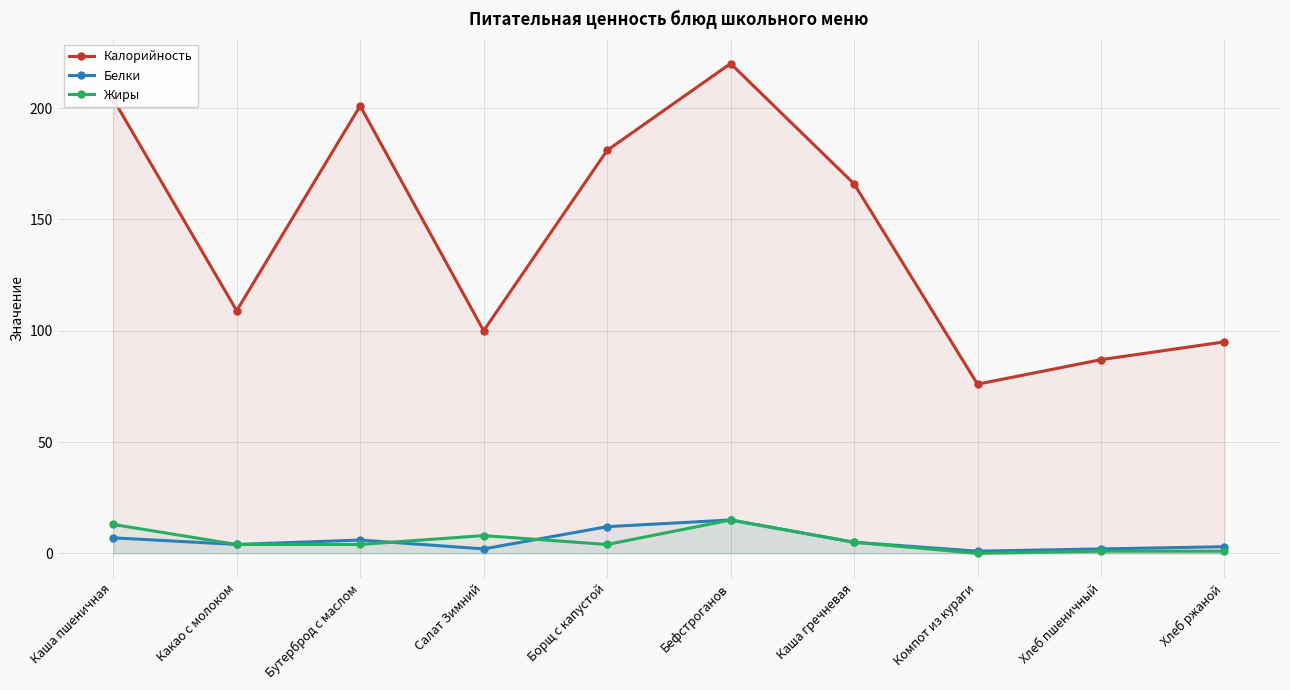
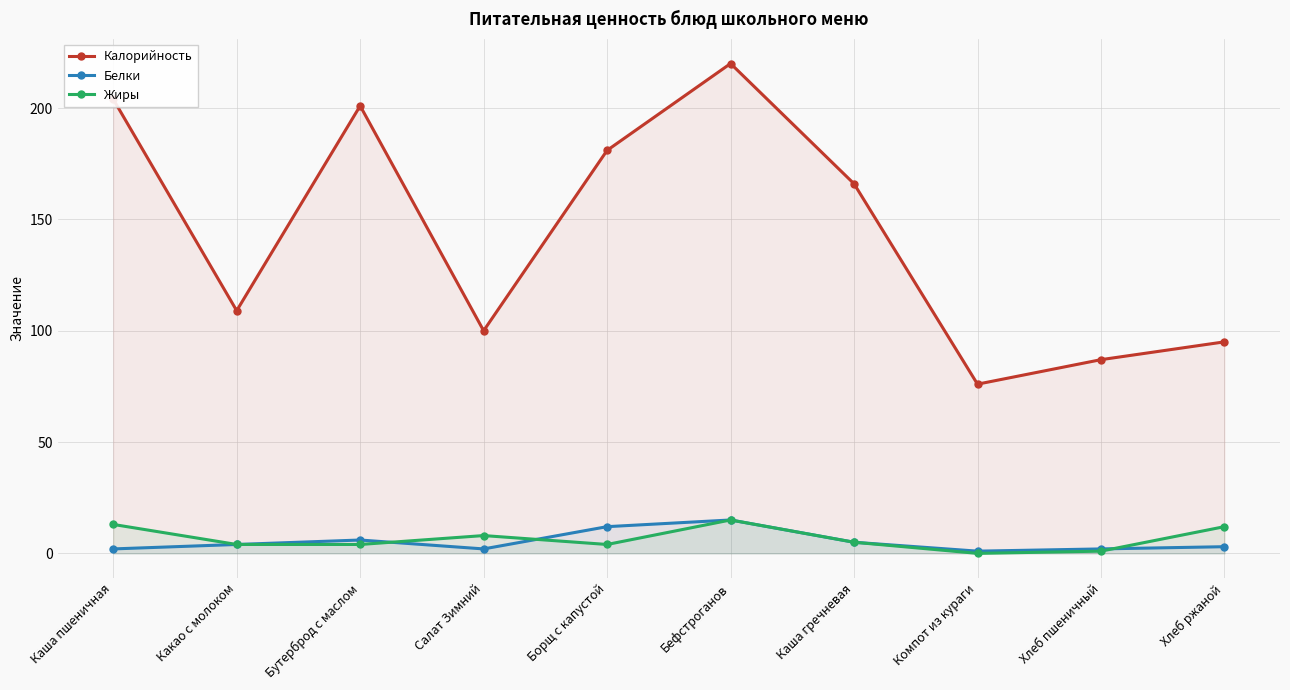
Белки, Каша пшеничная: 7 -> 2
Жиры, Хлеб ржаной: 1 -> 12
